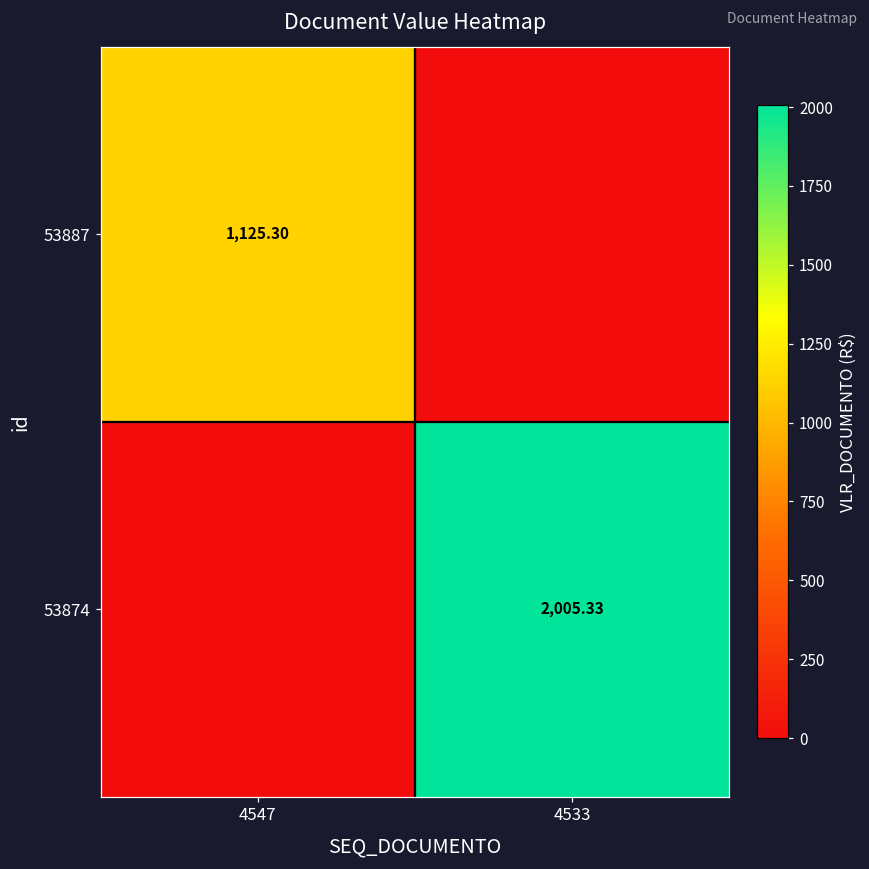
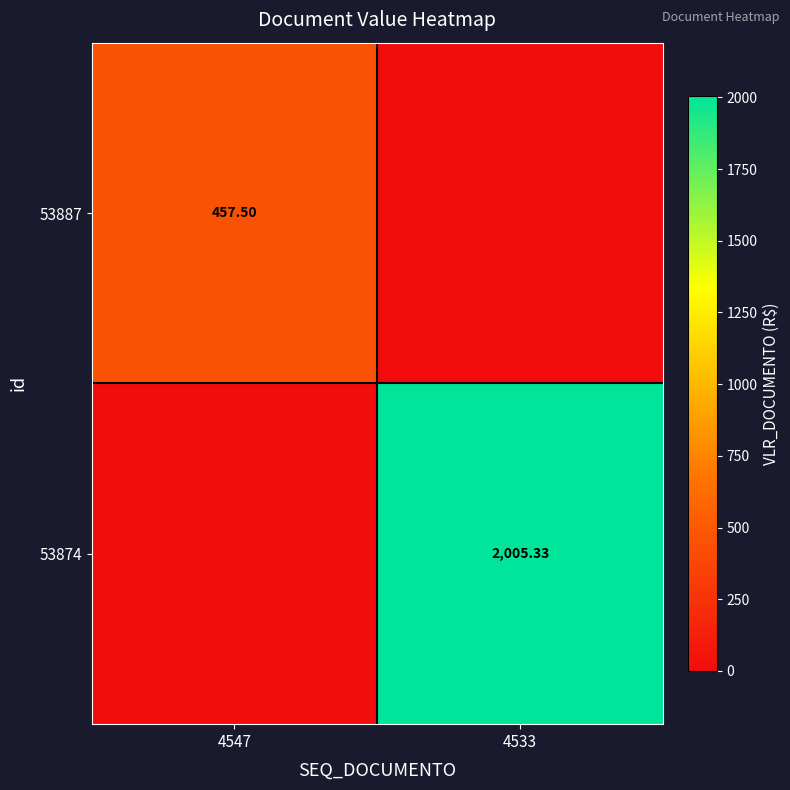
53887, 4547: 1,125.30 -> 457.50
